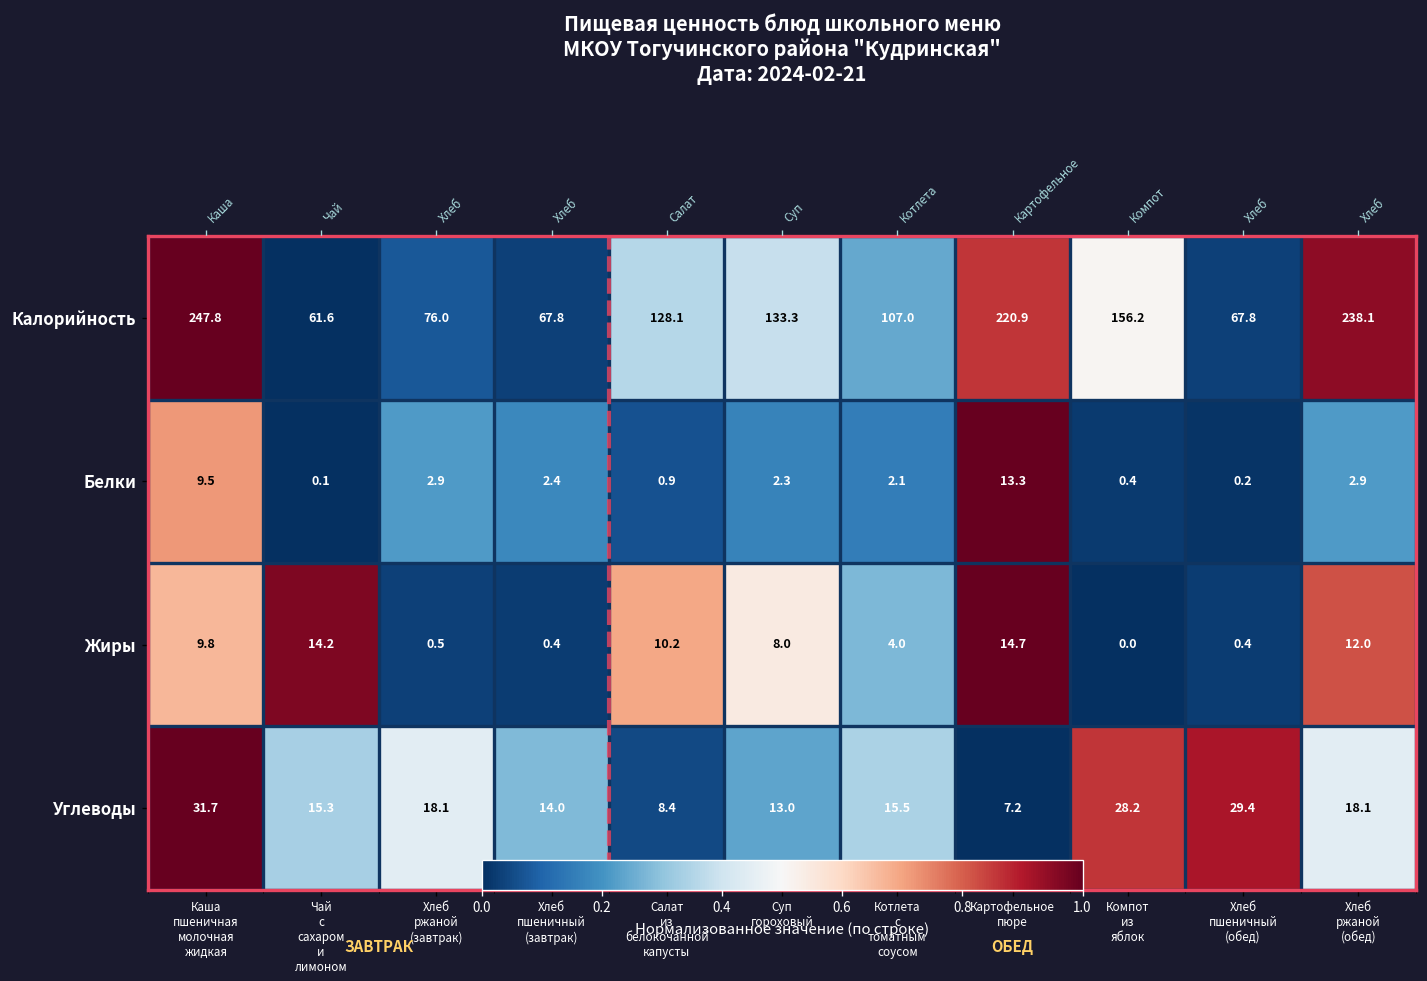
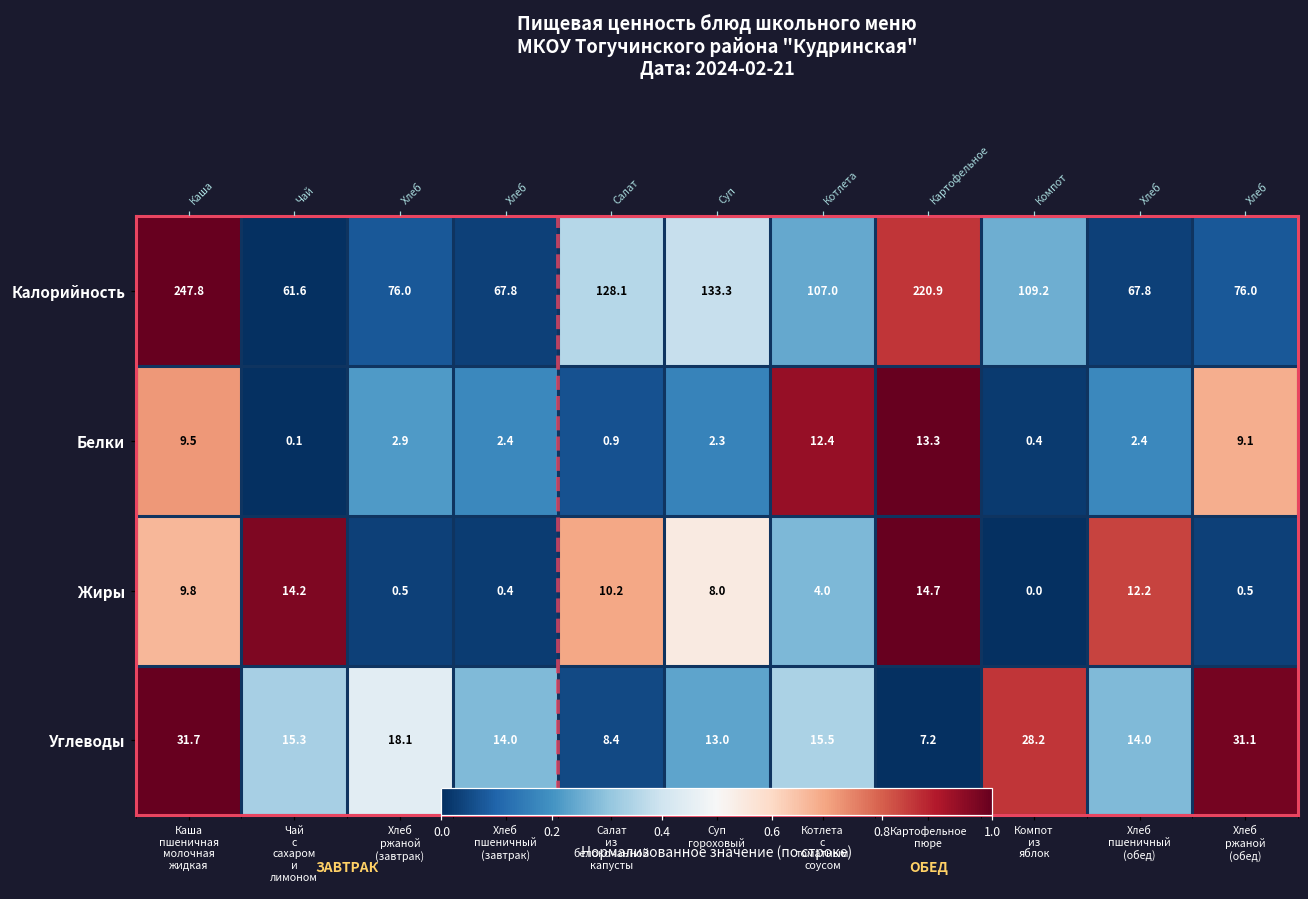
Калорийность, Компот из яблок: 156.2 -> 109.2
Калорийность, Хлеб ржаной (обед): 238.1 -> 76.0
Белки, Котлета с томатным соусом: 2.1 -> 12.4
Белки, Хлеб пшеничный (обед): 0.2 -> 2.4
Белки, Хлеб ржаной (обед): 2.9 -> 9.1
Жиры, Хлеб пшеничный (обед): 0.4 -> 12.2
Жиры, Хлеб ржаной (обед): 12.0 -> 0.5
Углеводы, Хлеб пшеничный (обед): 29.4 -> 14.0
Углеводы, Хлеб ржаной (обед): 18.1 -> 31.1
